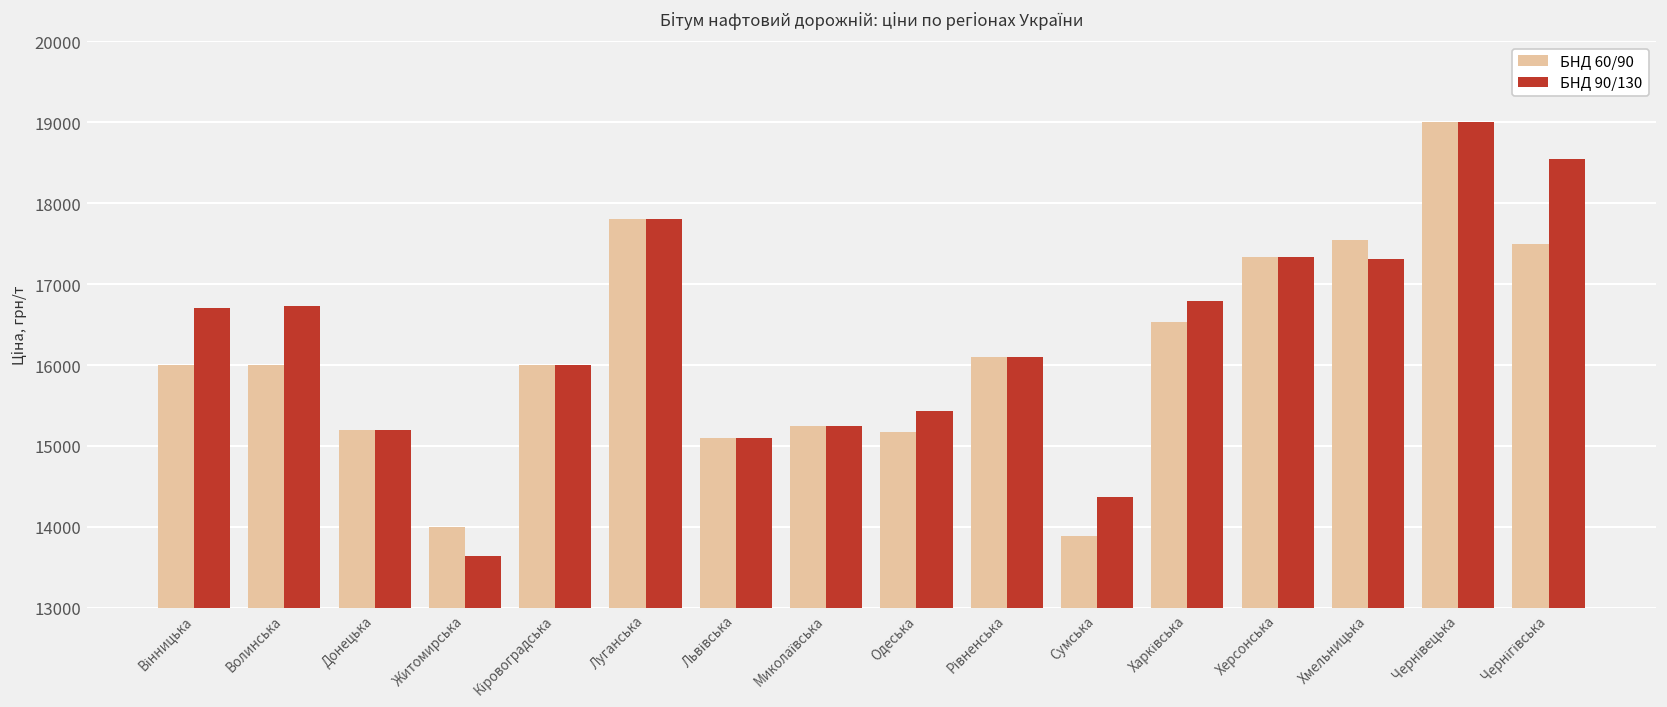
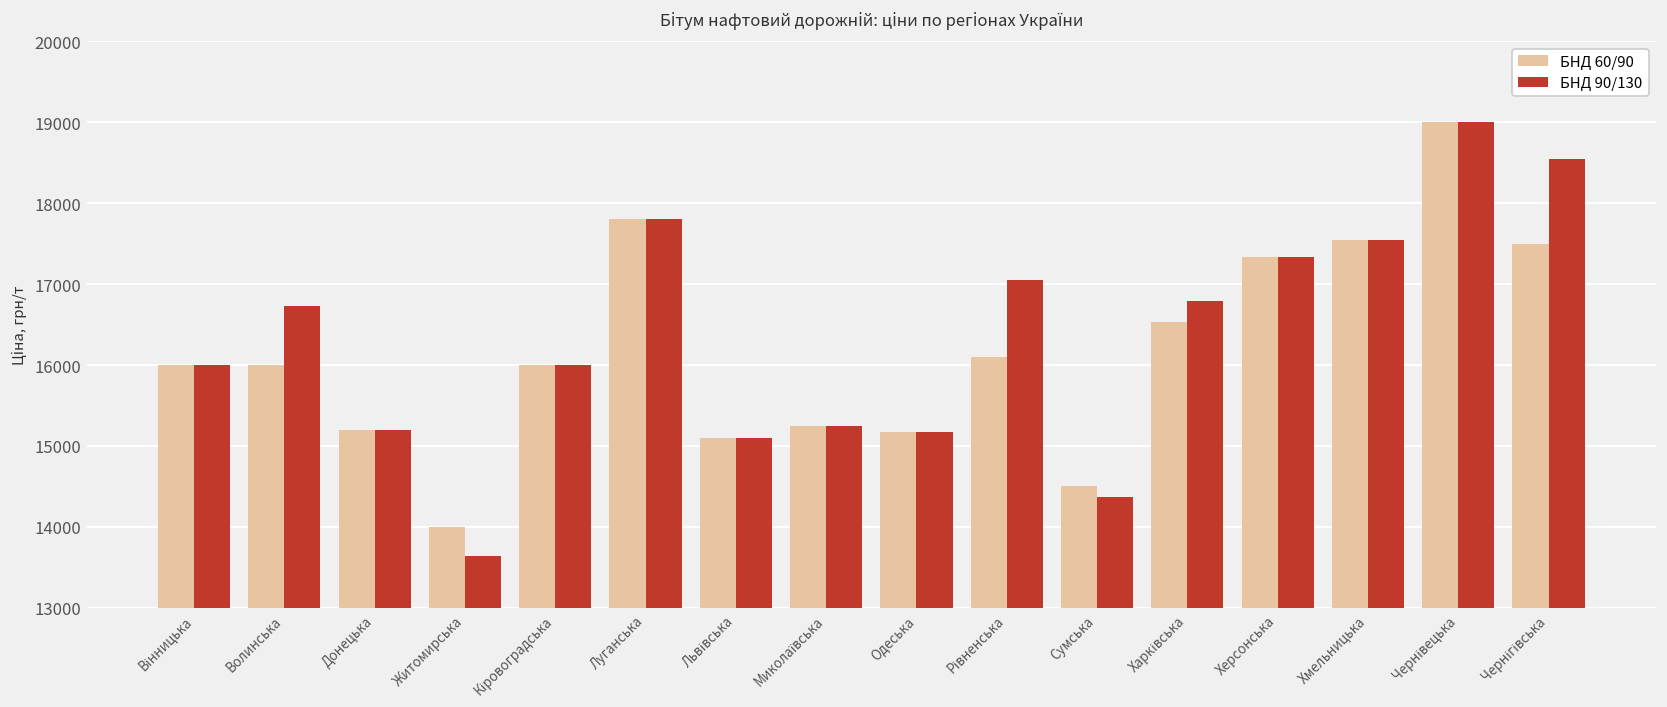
БНД 90/130, Вінницька: 16700 -> 16000
БНД 90/130, Одеська: 15400 -> 15200
БНД 90/130, Рівненська: 16100 -> 17000
БНД 60/90, Сумська: 13900 -> 14500
БНД 90/130, Хмельницька: 17300 -> 17600
